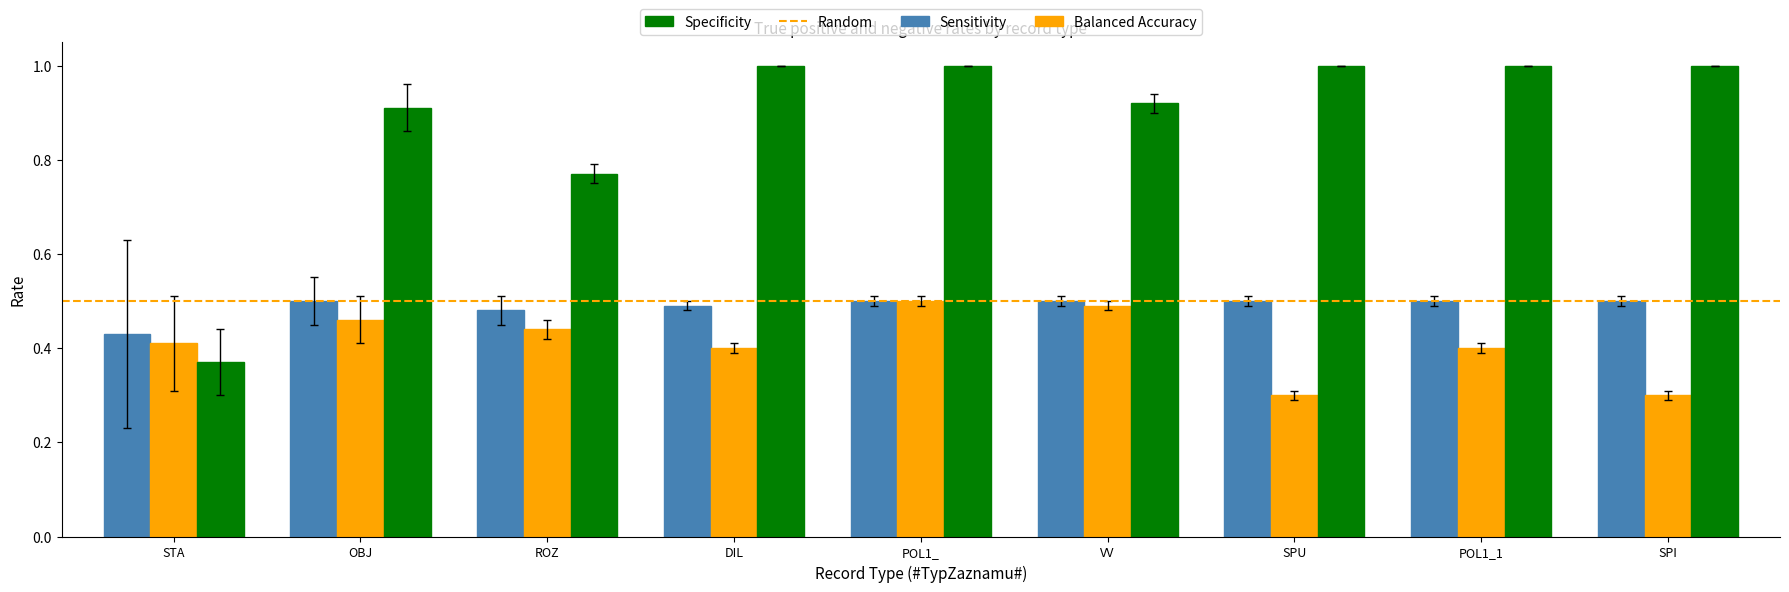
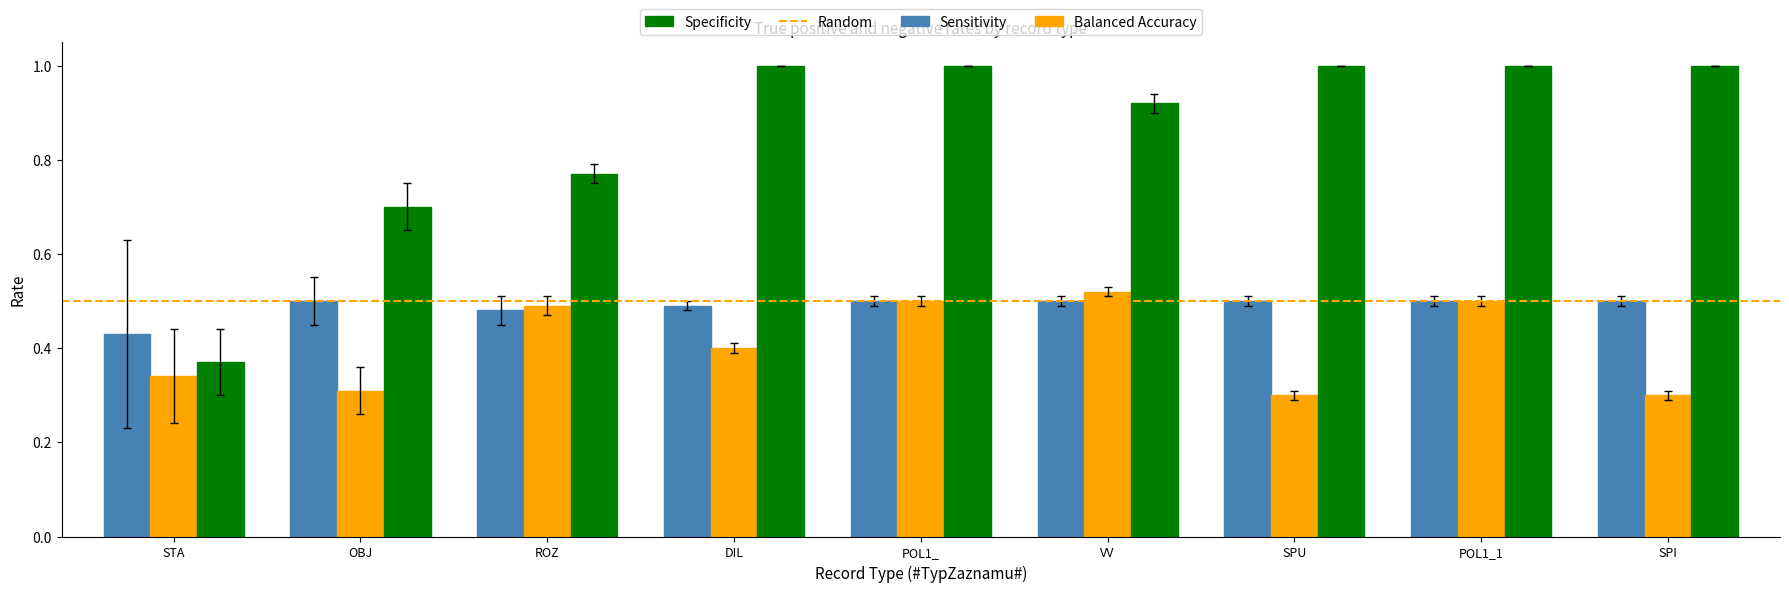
Balanced Accuracy, STA: 0.41 -> 0.34
Balanced Accuracy, OBJ: 0.46 -> 0.31
Specificity, OBJ: 0.91 -> 0.70
Balanced Accuracy, ROZ: 0.44 -> 0.49
Balanced Accuracy, VV: 0.49 -> 0.52
Balanced Accuracy, POL1_1: 0.4 -> 0.5
